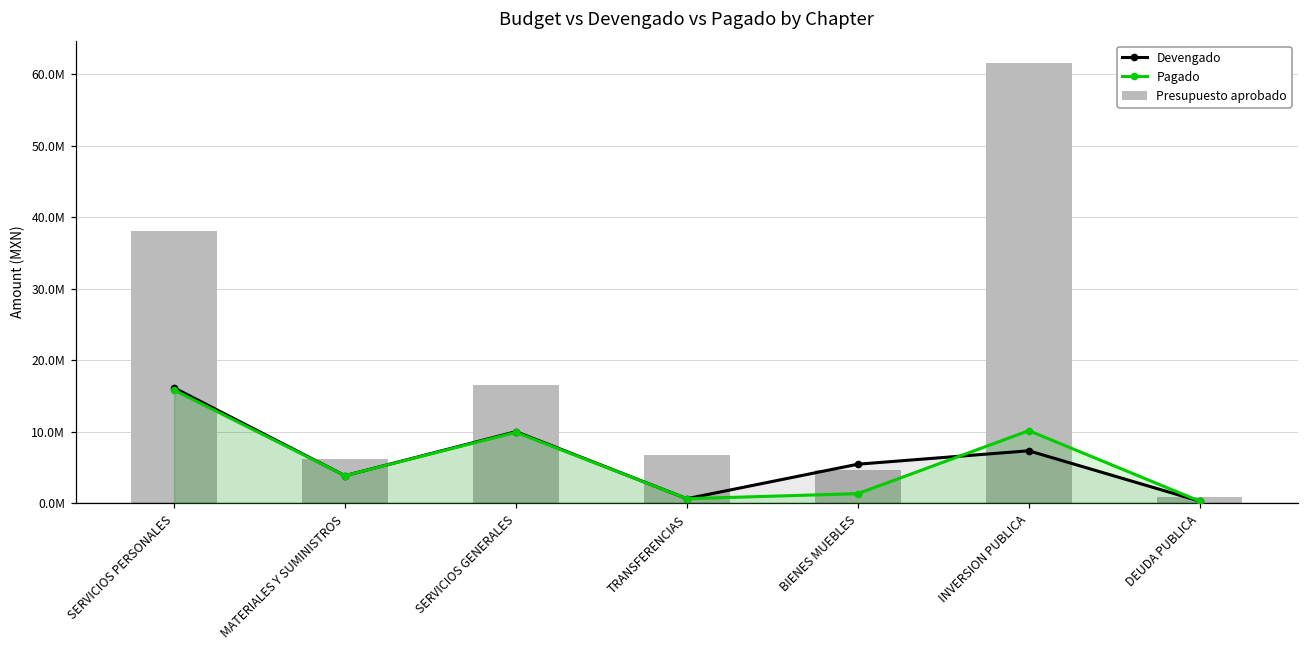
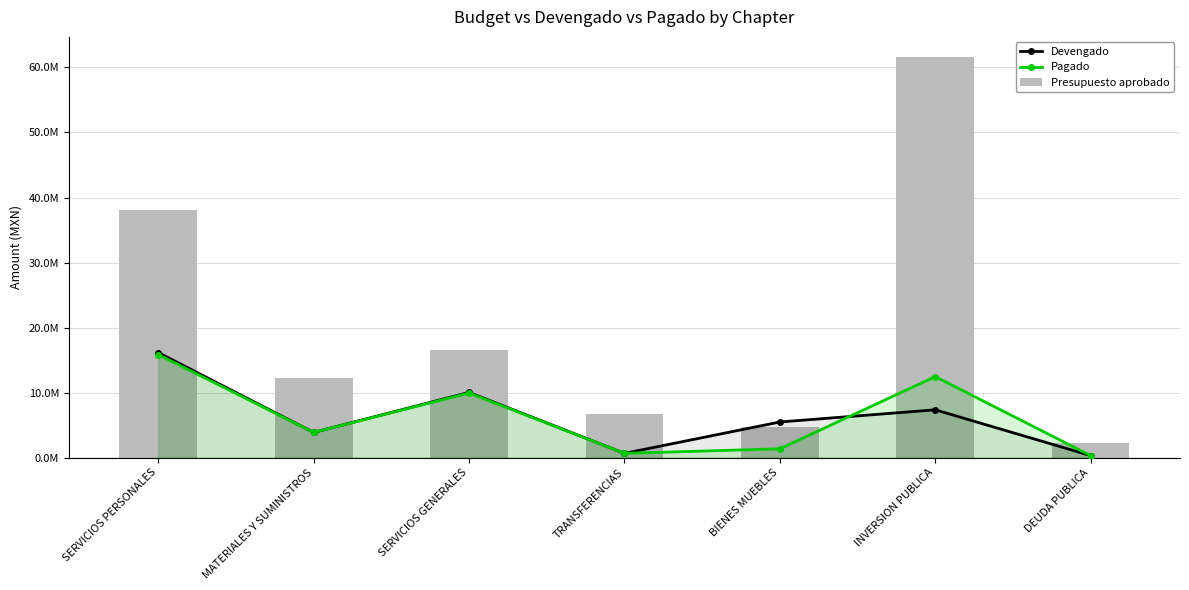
Presupuesto aprobado, MATERIALES Y SUMINISTROS: 6000000 -> 12000000
Pagado, INVERSION PUBLICA: 10000000 -> 12000000
Presupuesto aprobado, DEUDA PUBLICA: 1000000 -> 2000000
